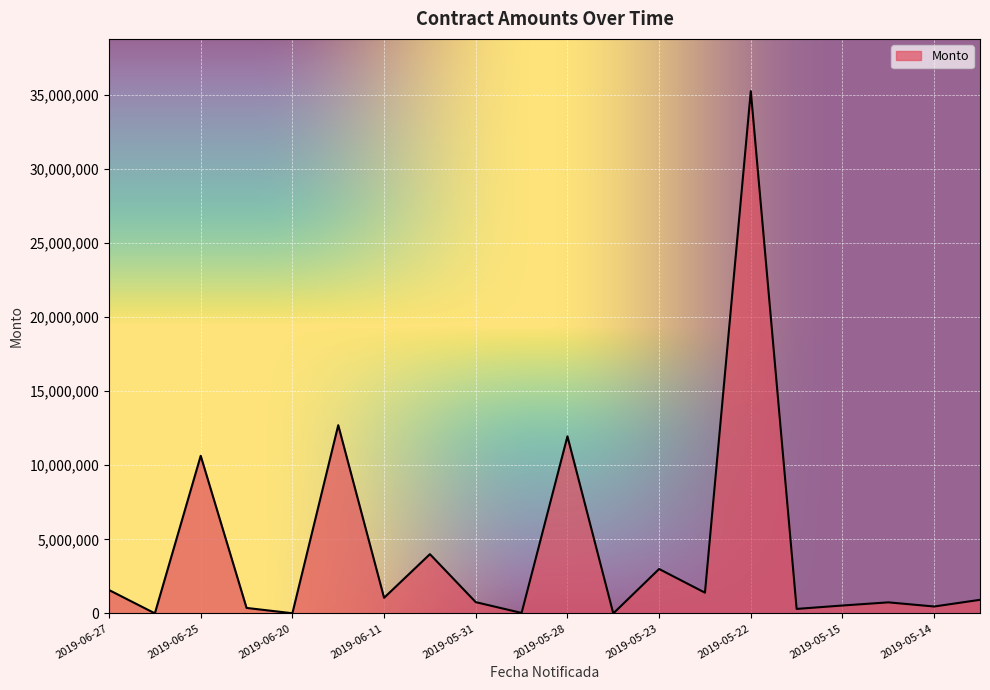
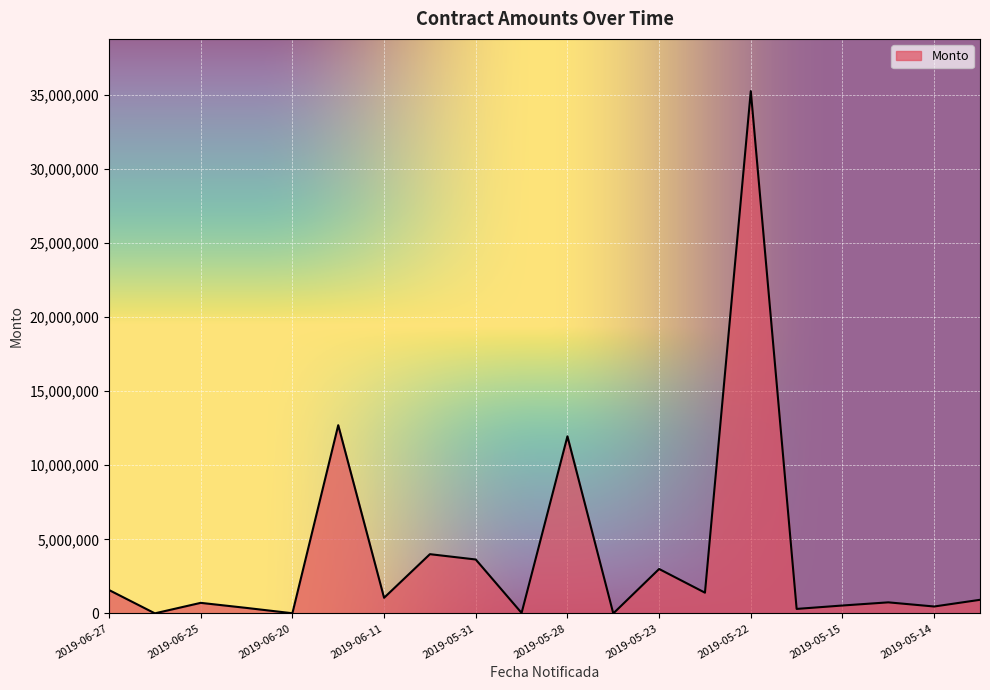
2019-06-25: 10,600,000 -> 700,000
2019-05-31: 800,000 -> 3,600,000
